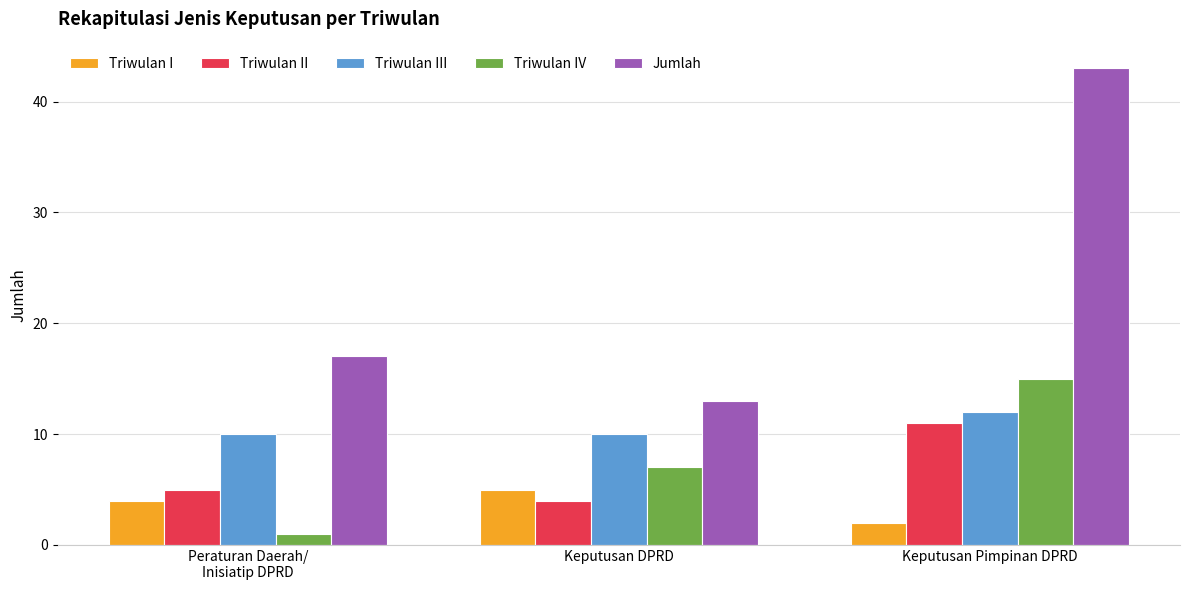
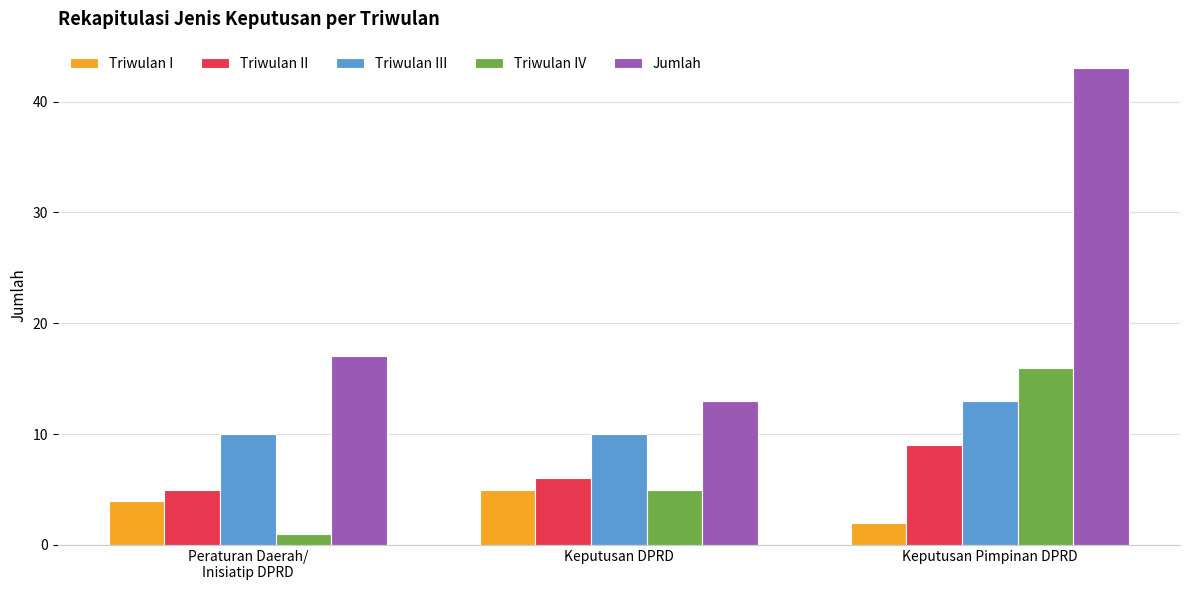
Triwulan II, Keputusan DPRD: 4 -> 6
Triwulan IV, Keputusan DPRD: 7 -> 5
Triwulan II, Keputusan Pimpinan DPRD: 11 -> 9
Triwulan III, Keputusan Pimpinan DPRD: 12 -> 13
Triwulan IV, Keputusan Pimpinan DPRD: 15 -> 16
